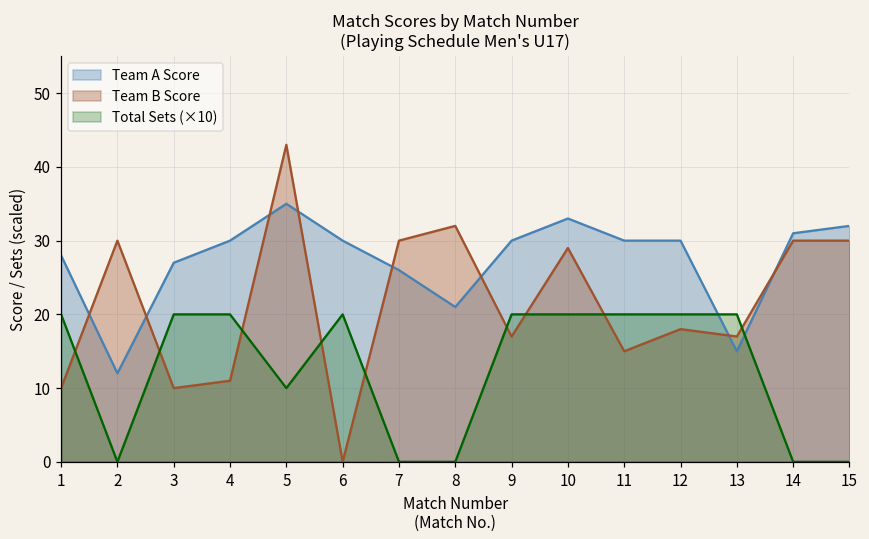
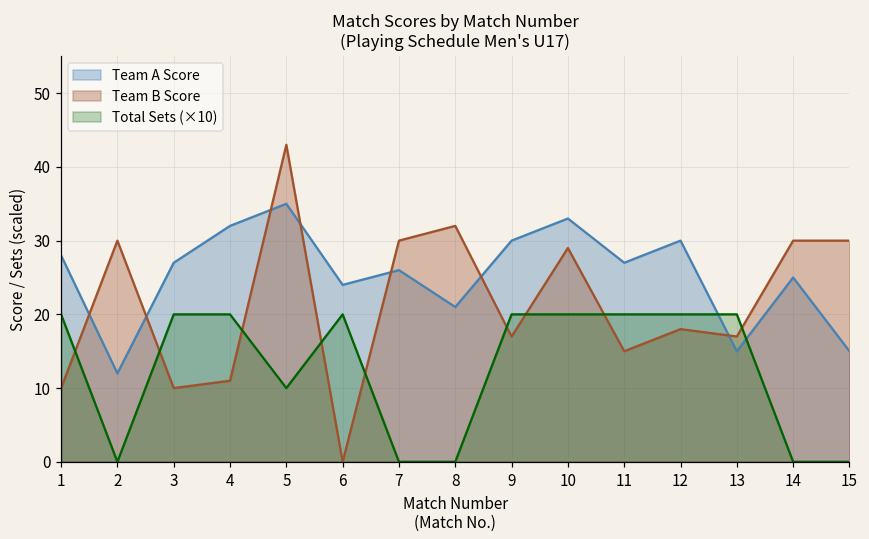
Team A Score, 4: 30 -> 32
Team A Score, 6: 30 -> 24
Team A Score, 11: 30 -> 27
Team A Score, 14: 31 -> 25
Team A Score, 15: 32 -> 15
